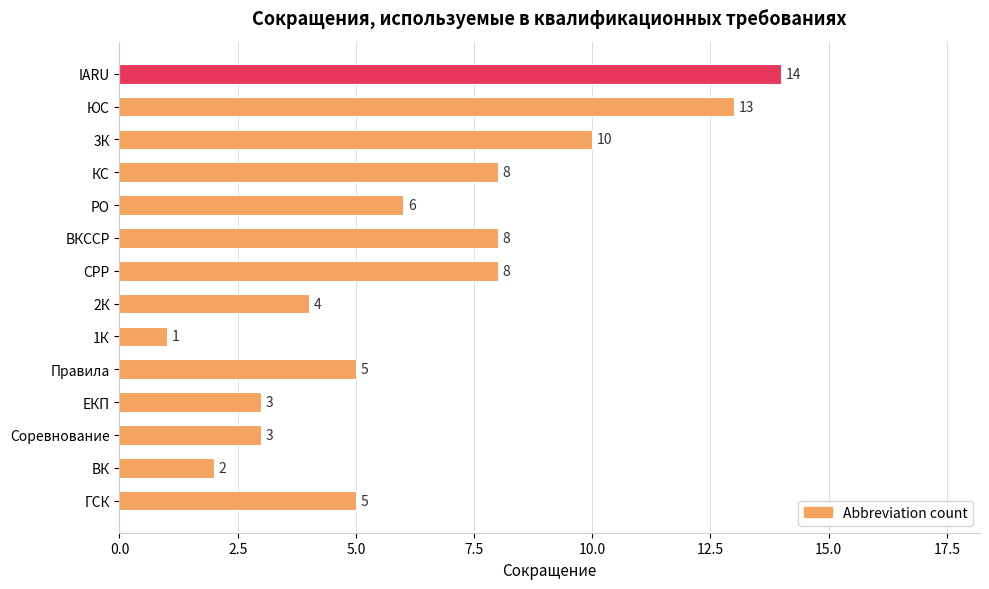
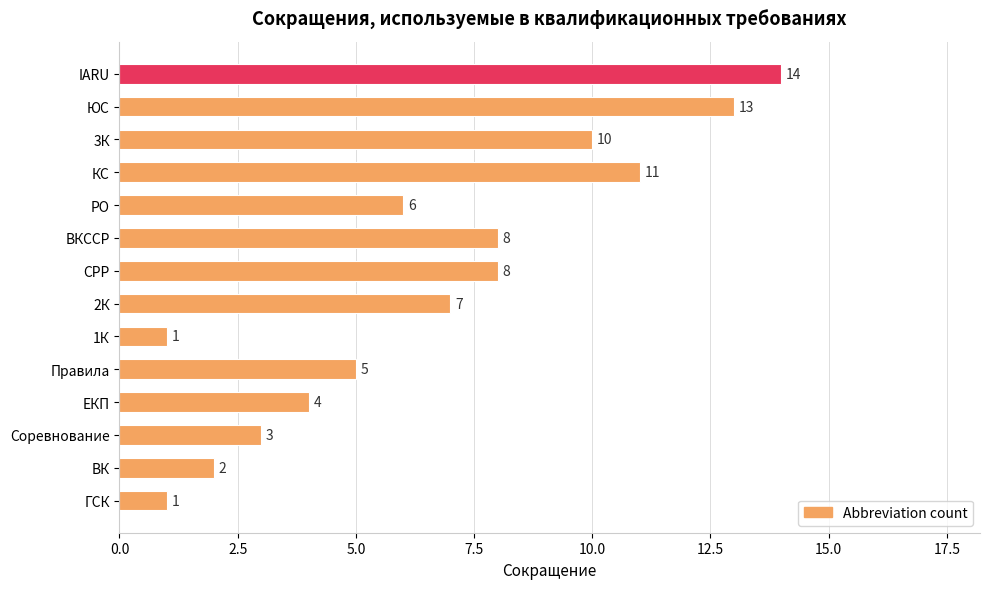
КС: 8 -> 11
2К: 4 -> 7
ЕКП: 3 -> 4
ГСК: 5 -> 1
